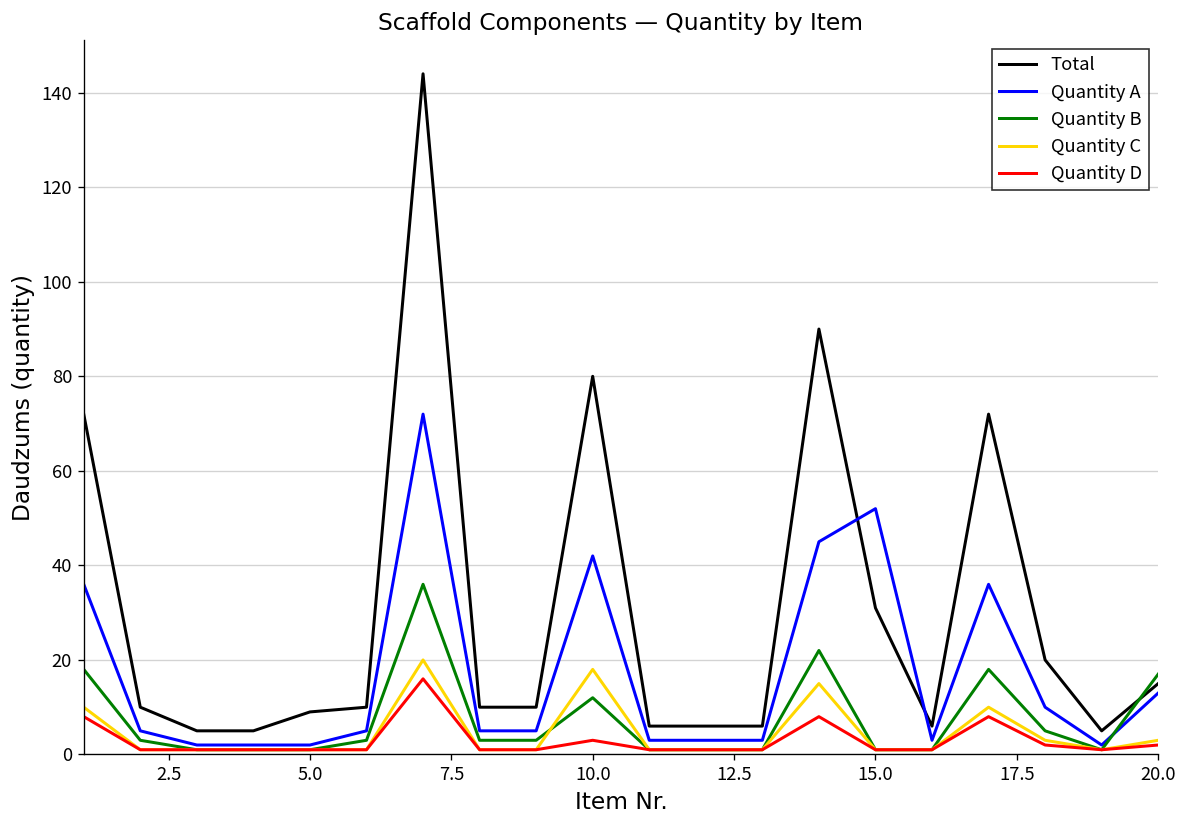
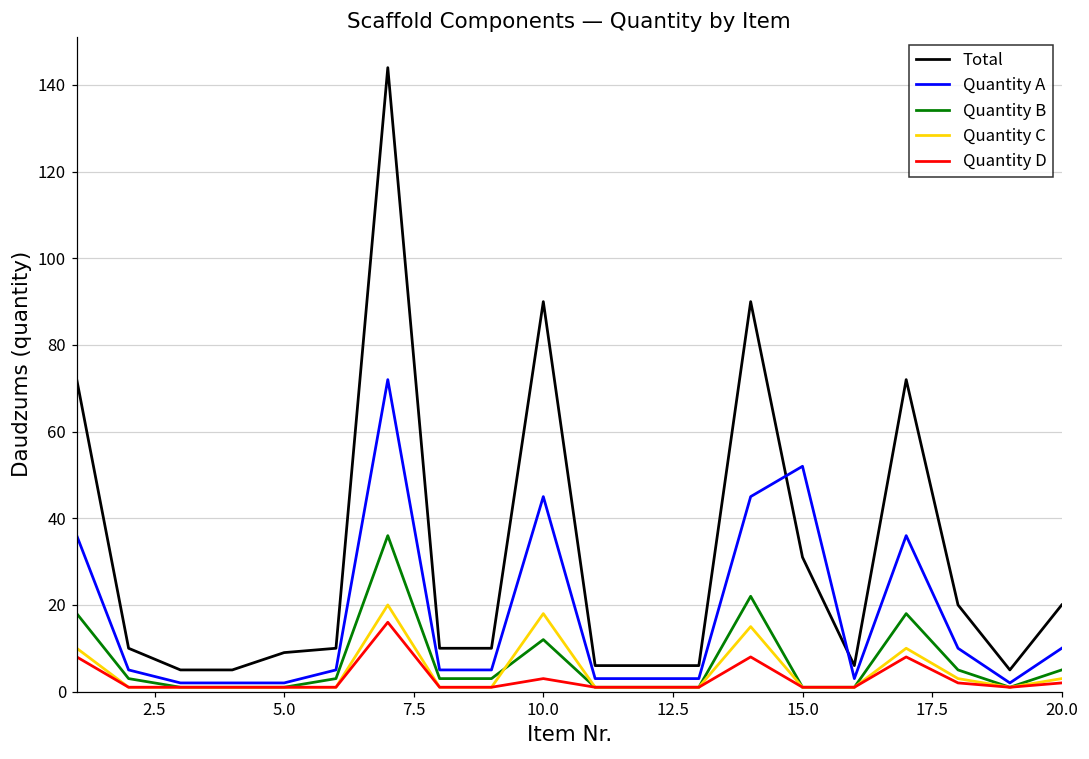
Total, 10.0: 80 -> 90
Quantity A, 10.0: 42 -> 45
Total, 20.0: 15 -> 20
Quantity A, 20.0: 13 -> 10
Quantity B, 20.0: 17 -> 5
